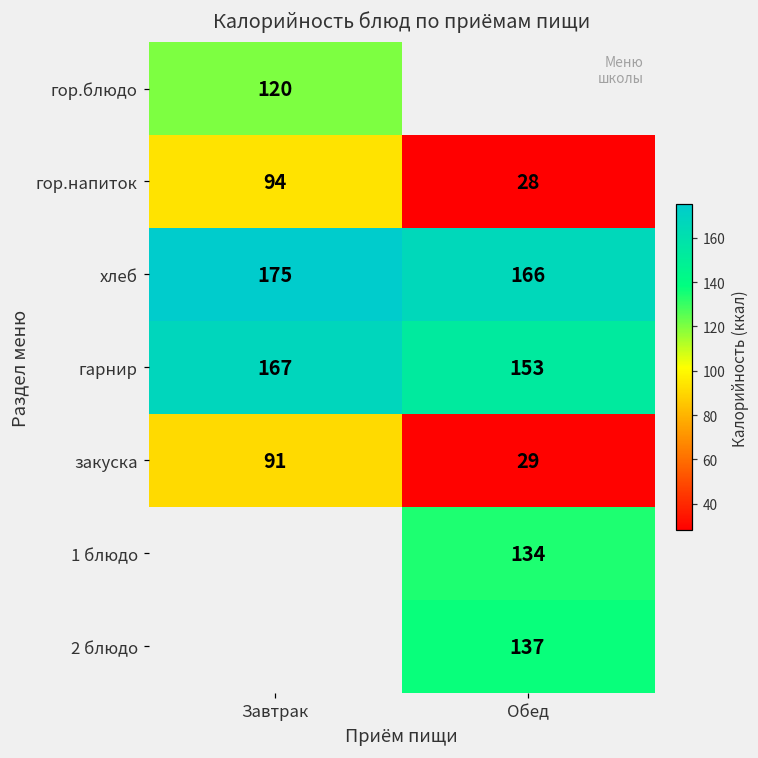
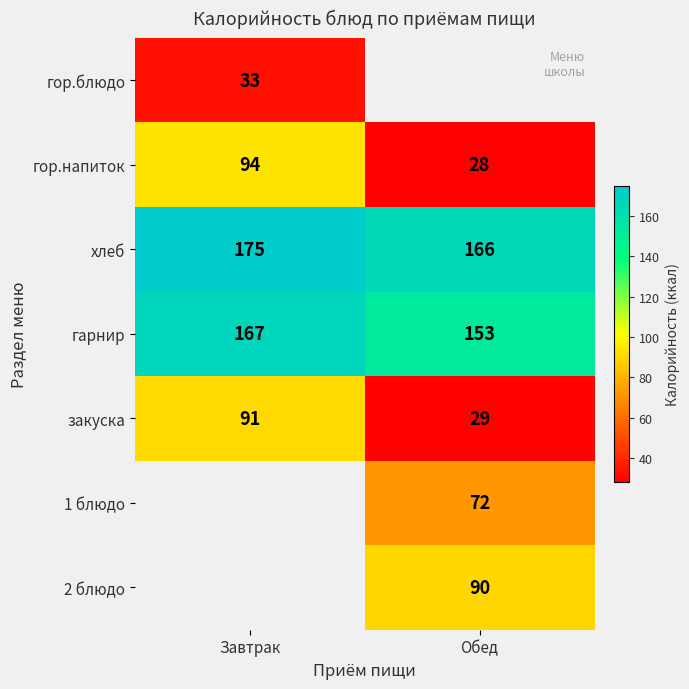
гор.блюдо, Завтрак: 120 -> 33
1 блюдо, Обед: 134 -> 72
2 блюдо, Обед: 137 -> 90
